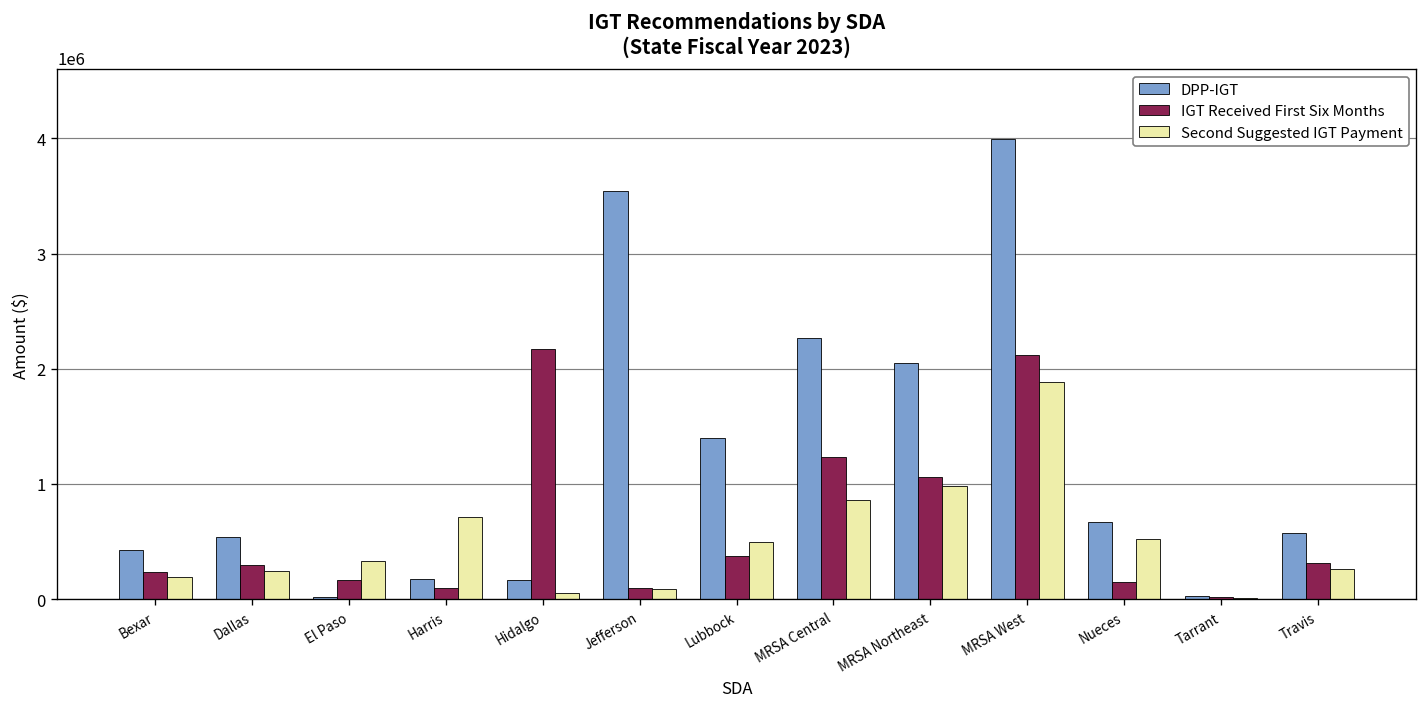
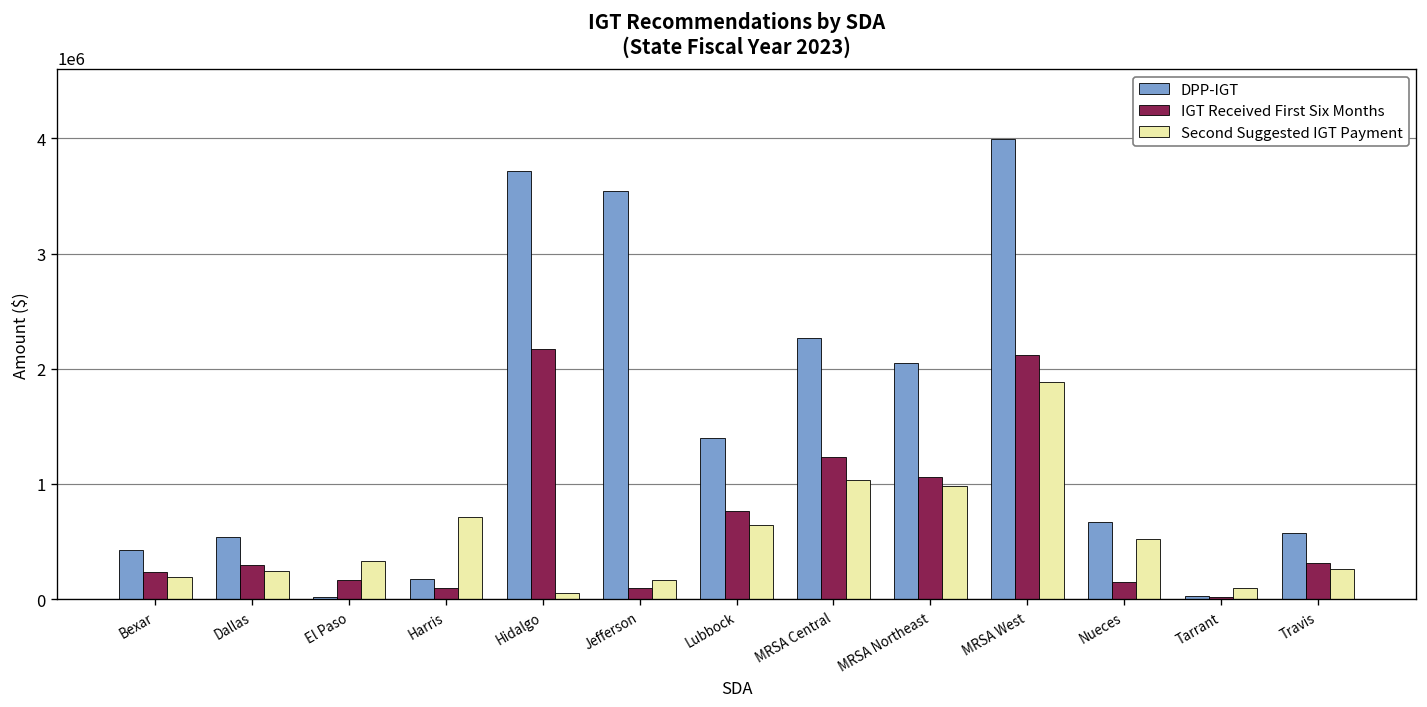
DPP-IGT, Hidalgo: 200000 -> 3700000
Second Suggested IGT Payment, Jefferson: 100000 -> 200000
IGT Received First Six Months, Lubbock: 400000 -> 800000
Second Suggested IGT Payment, Lubbock: 500000 -> 600000
Second Suggested IGT Payment, MRSA Central: 900000 -> 1000000
Second Suggested IGT Payment, Tarrant: 0 -> 100000
